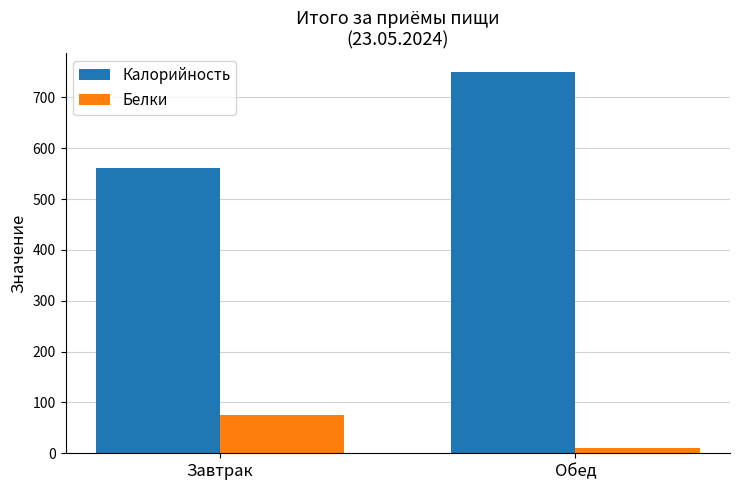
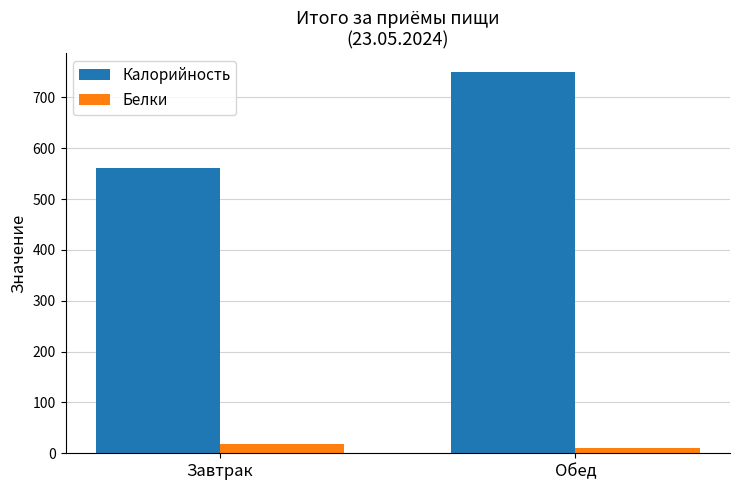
Белки, Завтрак: 80 -> 20
